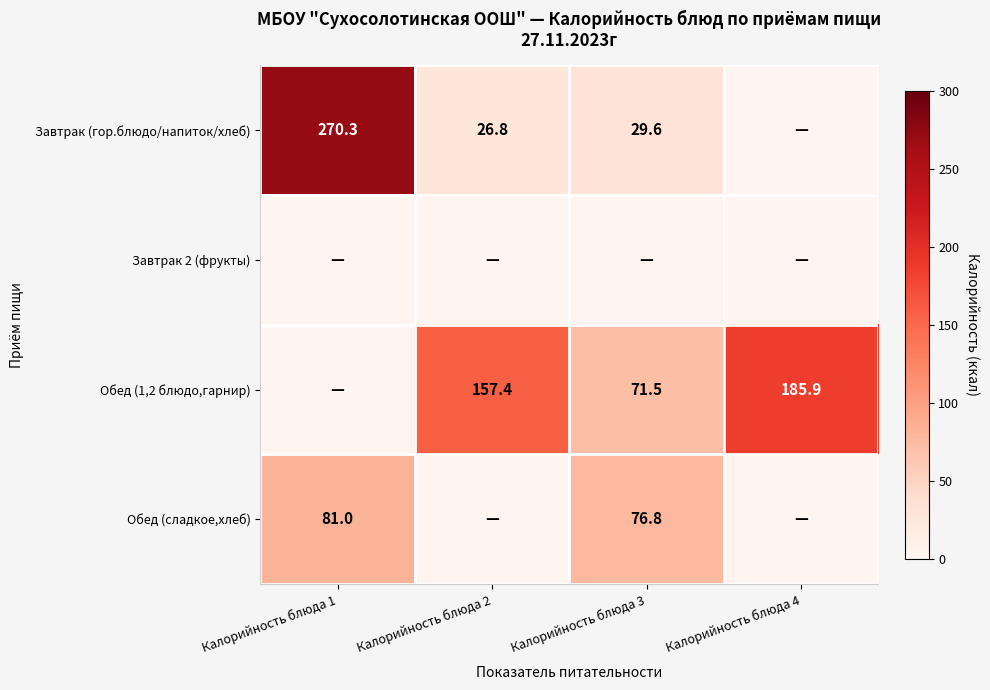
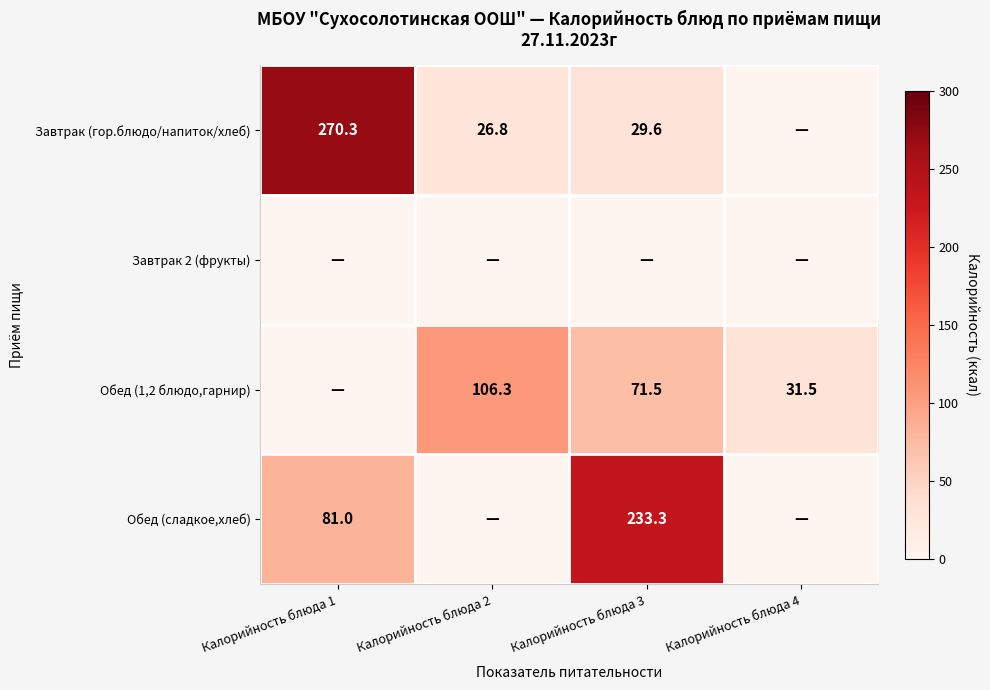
Обед (1,2 блюдо,гарнир), Калорийность блюда 2: 157.4 -> 106.3
Обед (1,2 блюдо,гарнир), Калорийность блюда 4: 185.9 -> 31.5
Обед (сладкое,хлеб), Калорийность блюда 3: 76.8 -> 233.3
